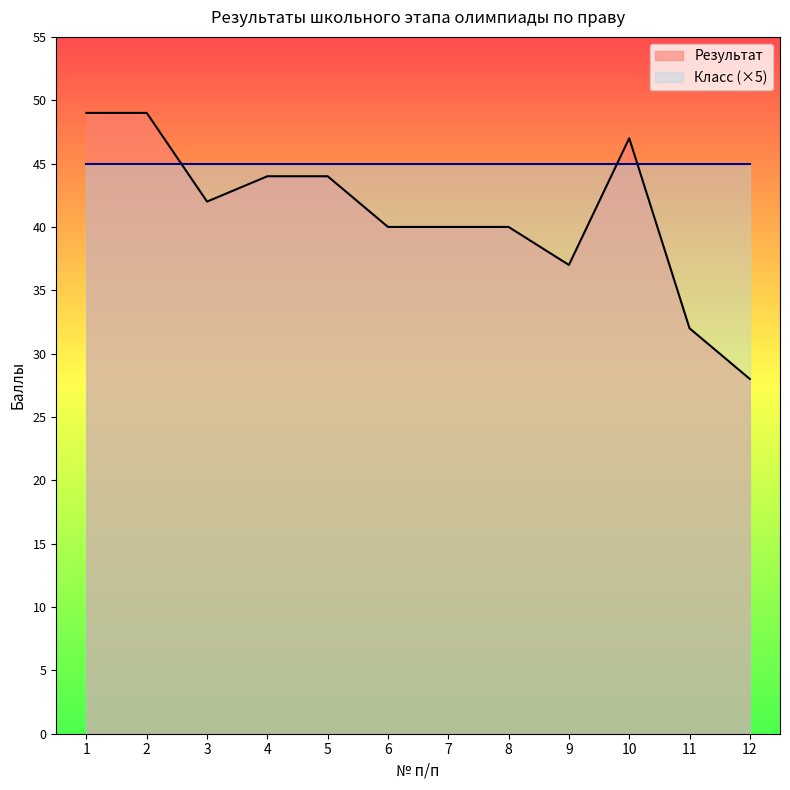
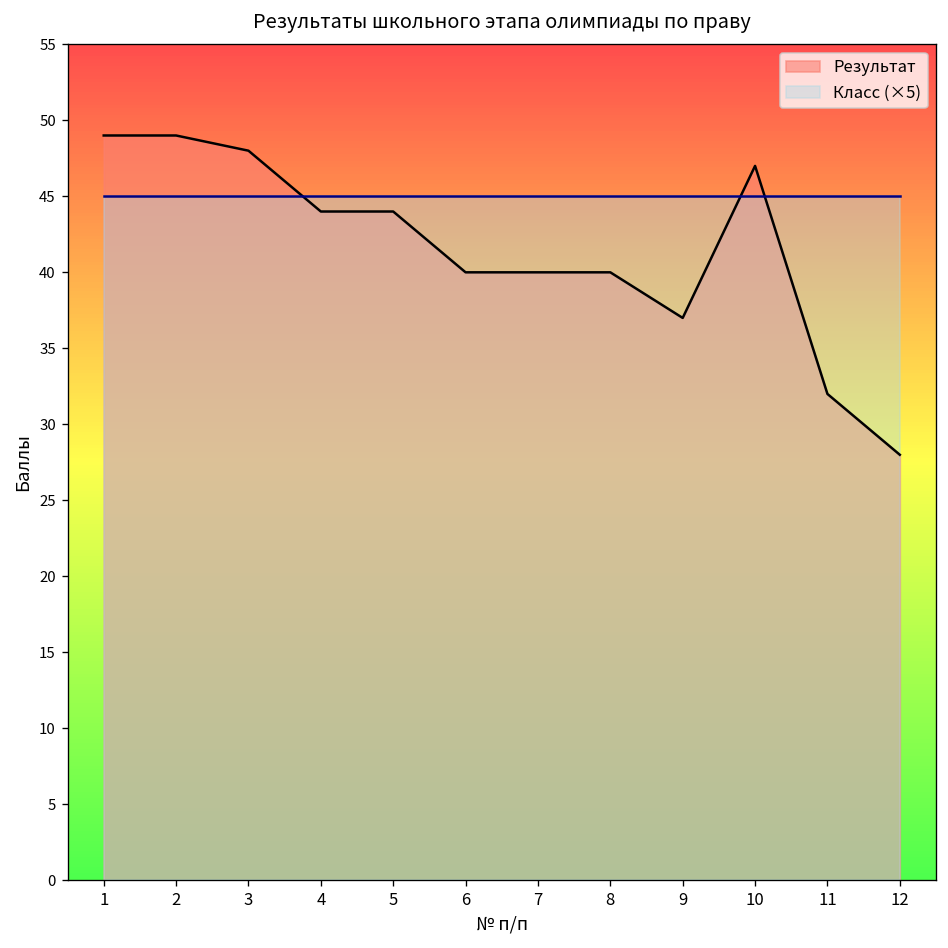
Результат, 3: 42 -> 48
